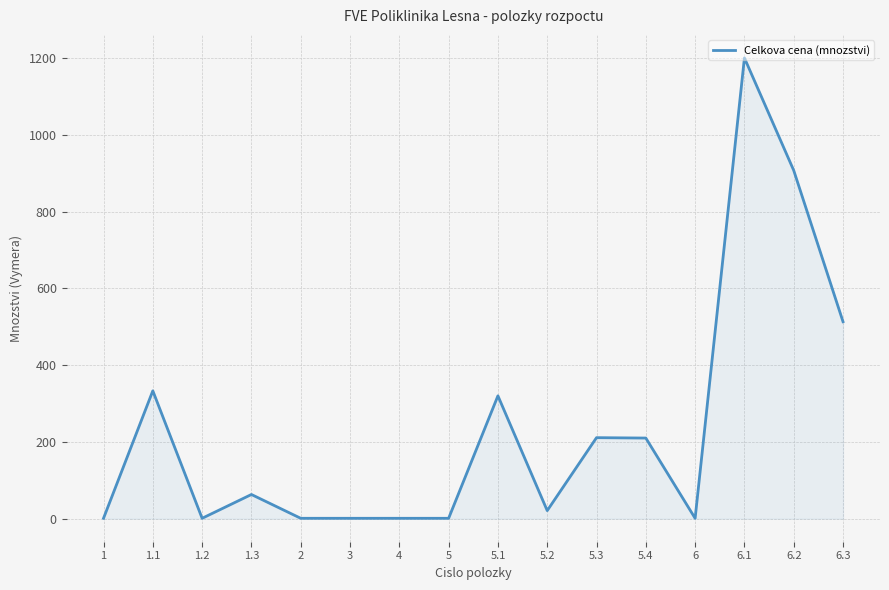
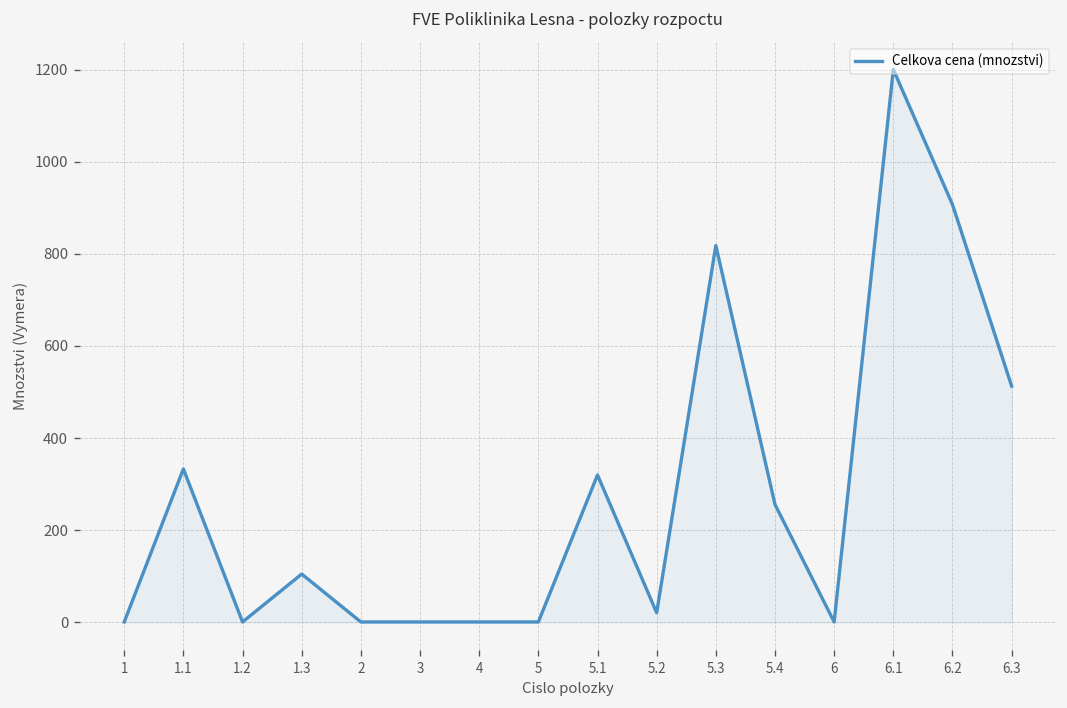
1.3: 60 -> 110
5.3: 210 -> 820
5.4: 210 -> 260
